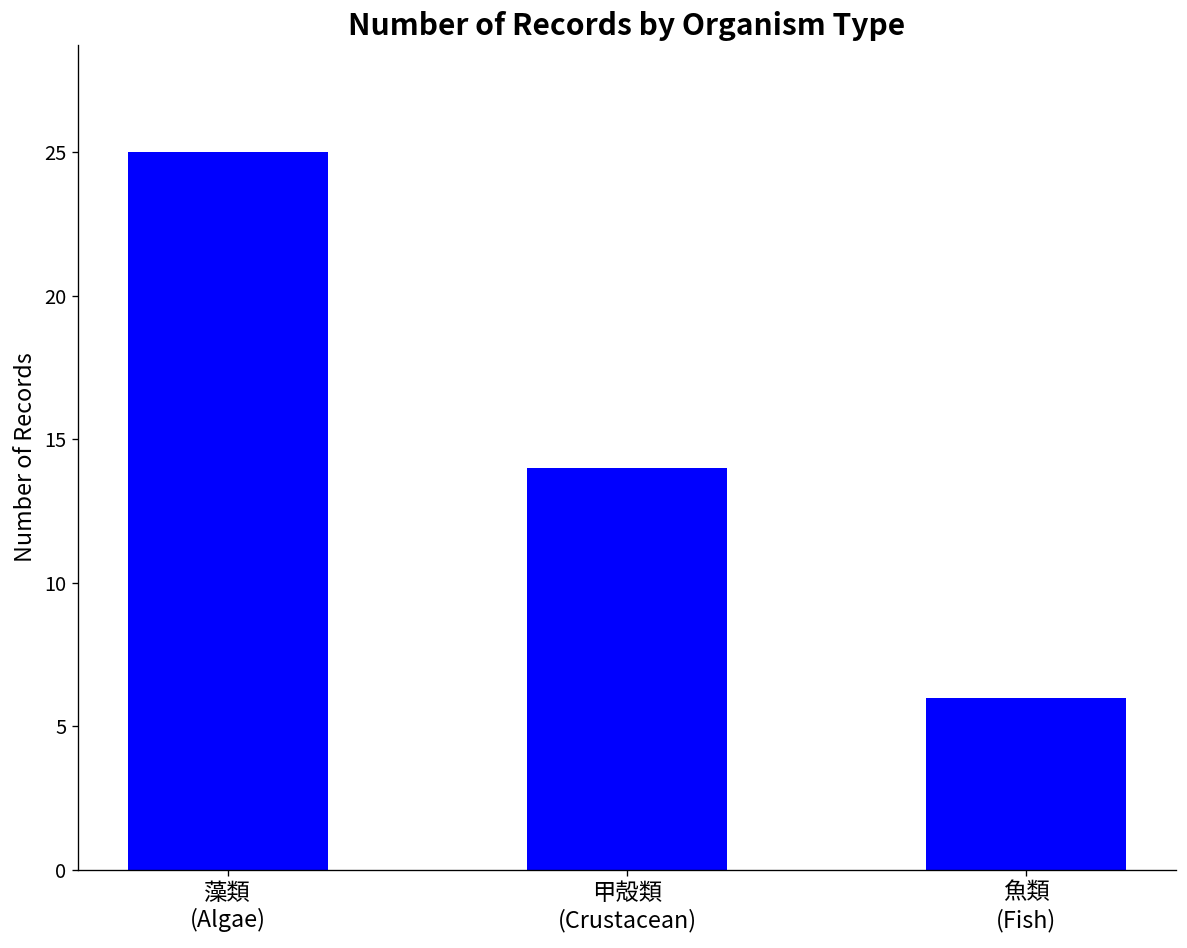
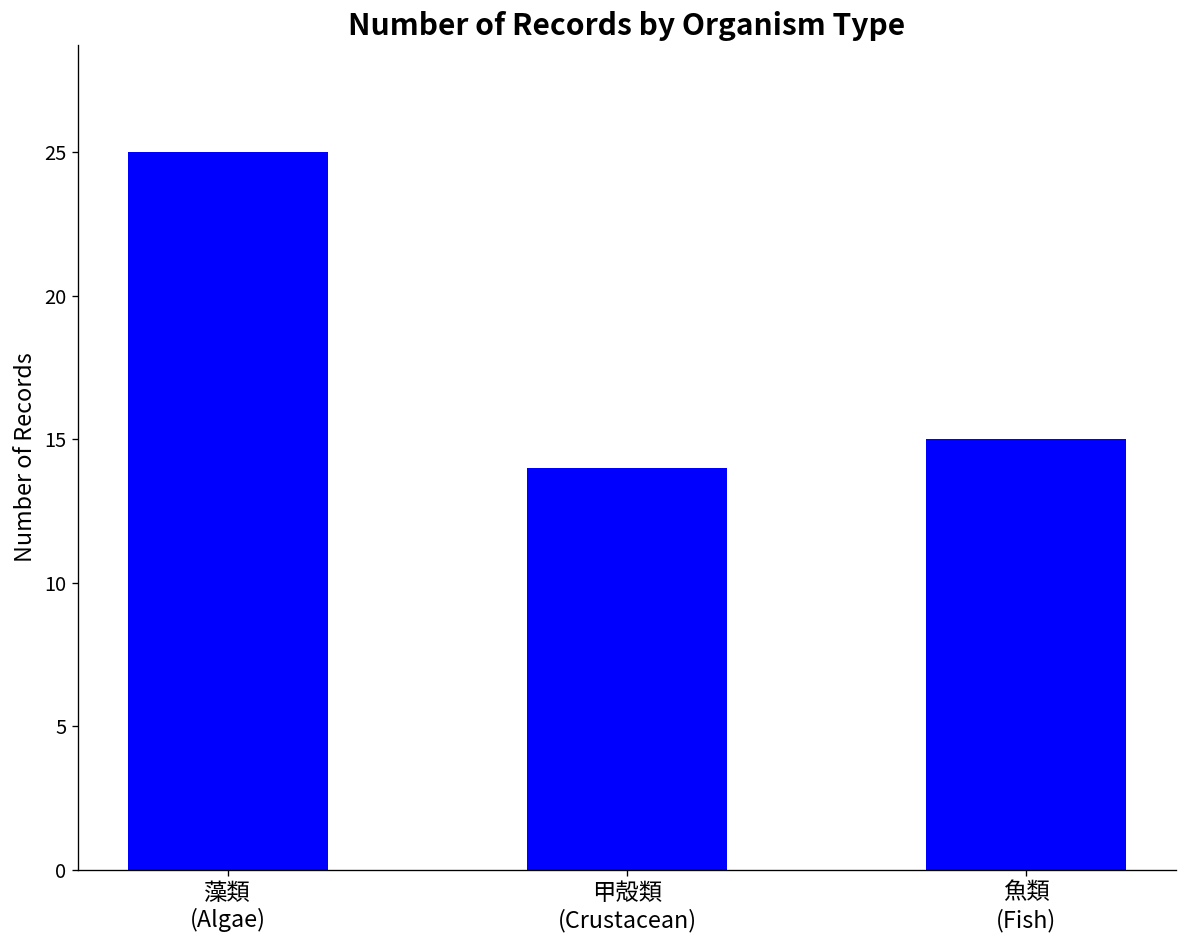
魚類 (Fish): 6 -> 15
